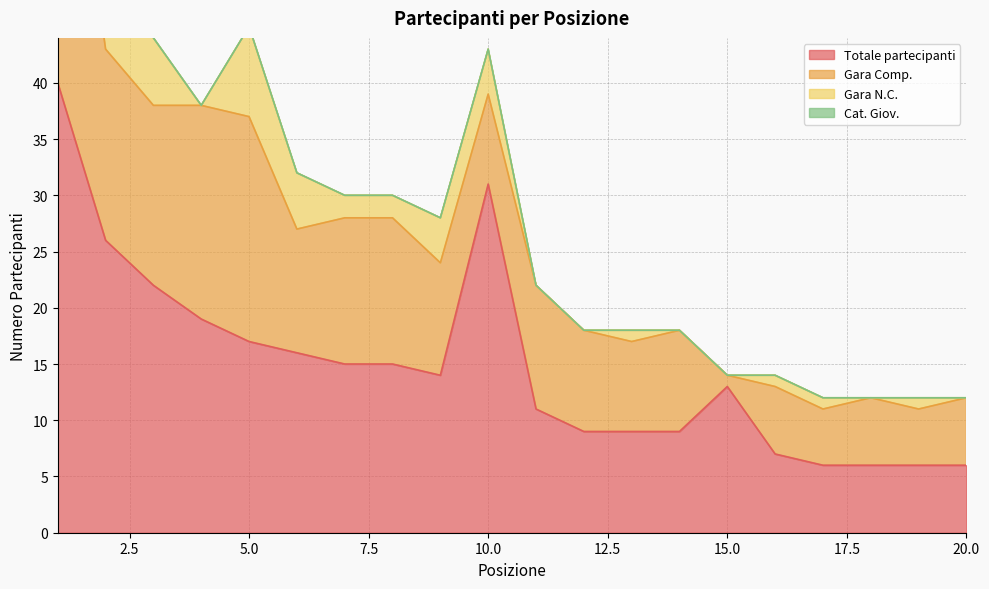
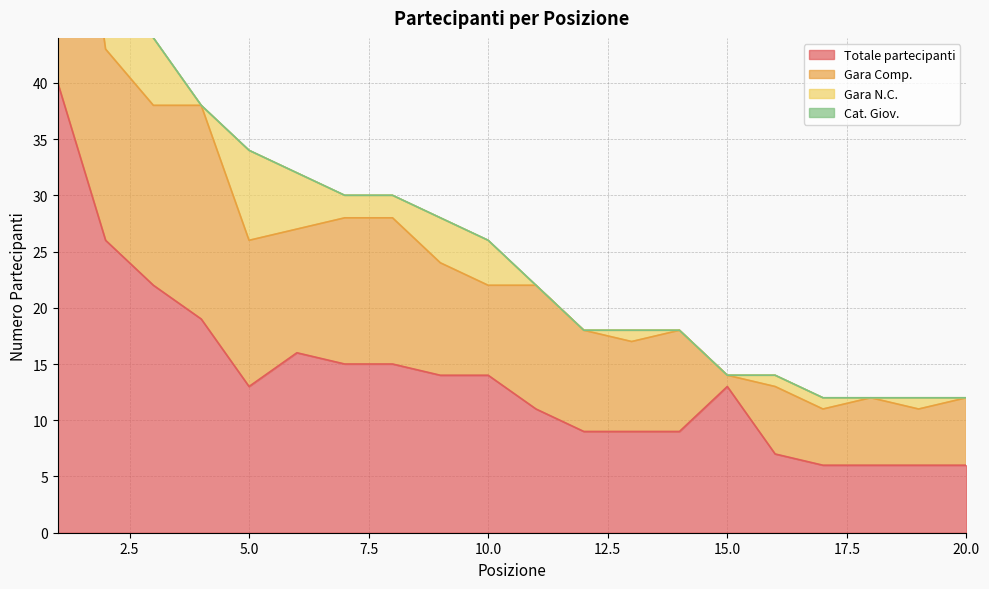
Totale partecipanti, 5.0: 17 -> 13
Gara Comp., 5.0: 20 -> 13
Totale partecipanti, 10.0: 31 -> 14
